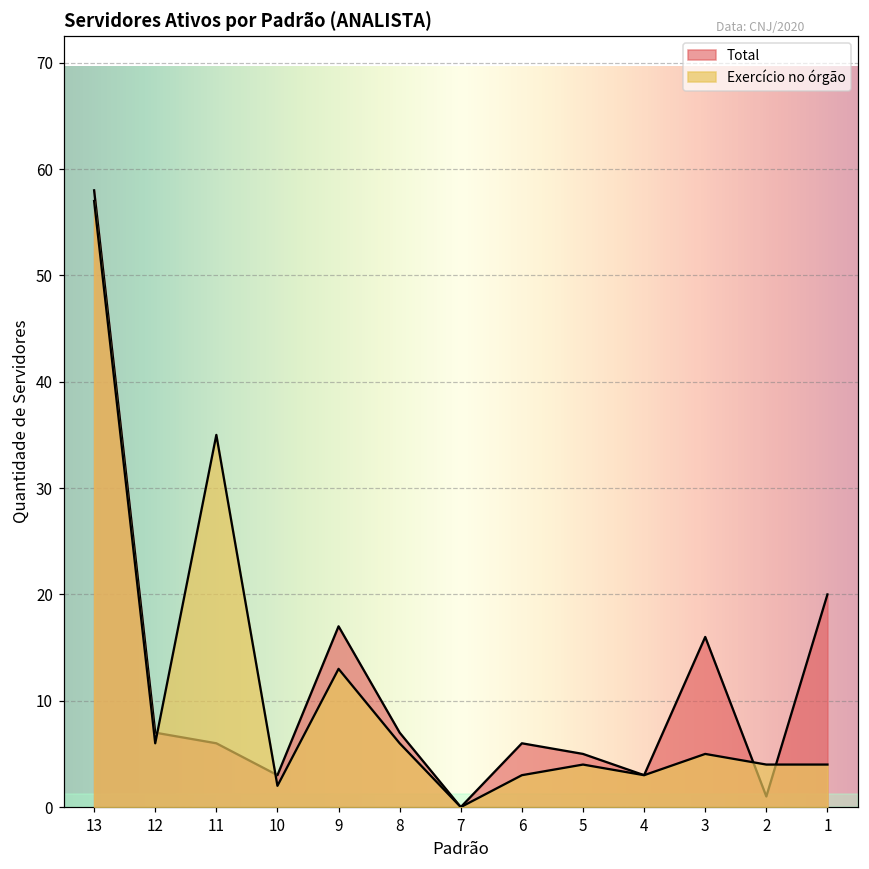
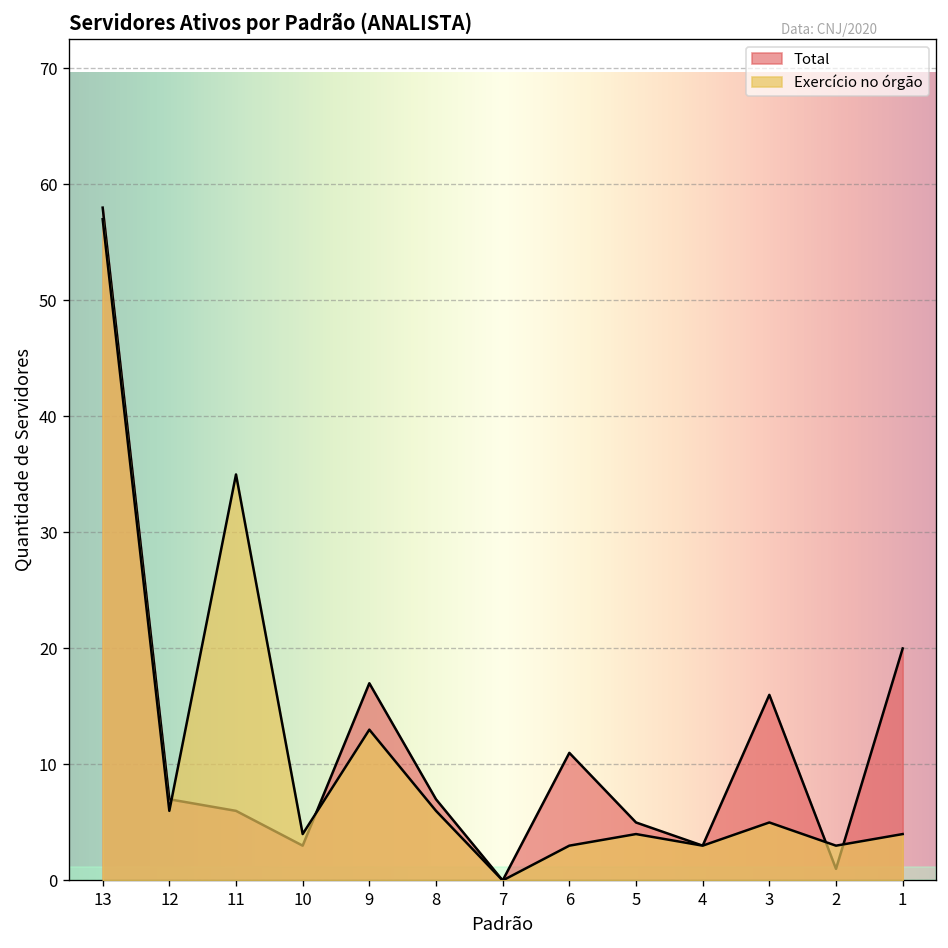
Exercício no órgão, 10: 2 -> 4
Total, 6: 6 -> 11
Exercício no órgão, 2: 4 -> 3
